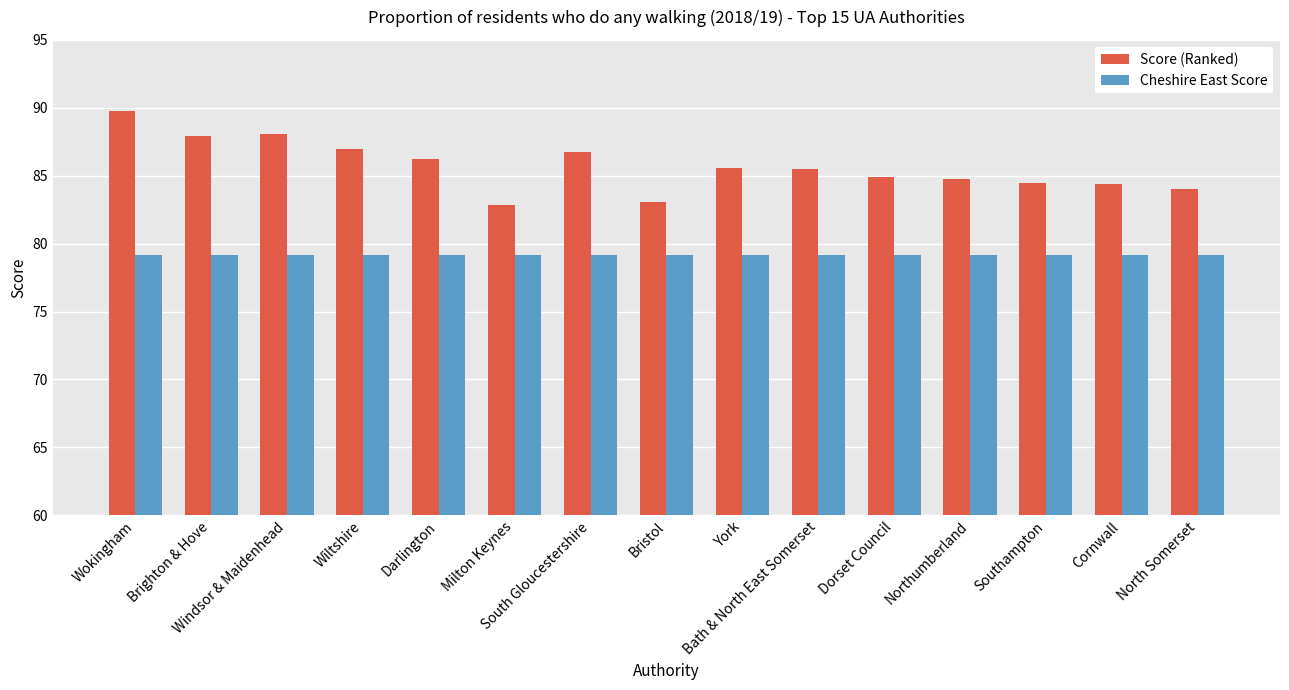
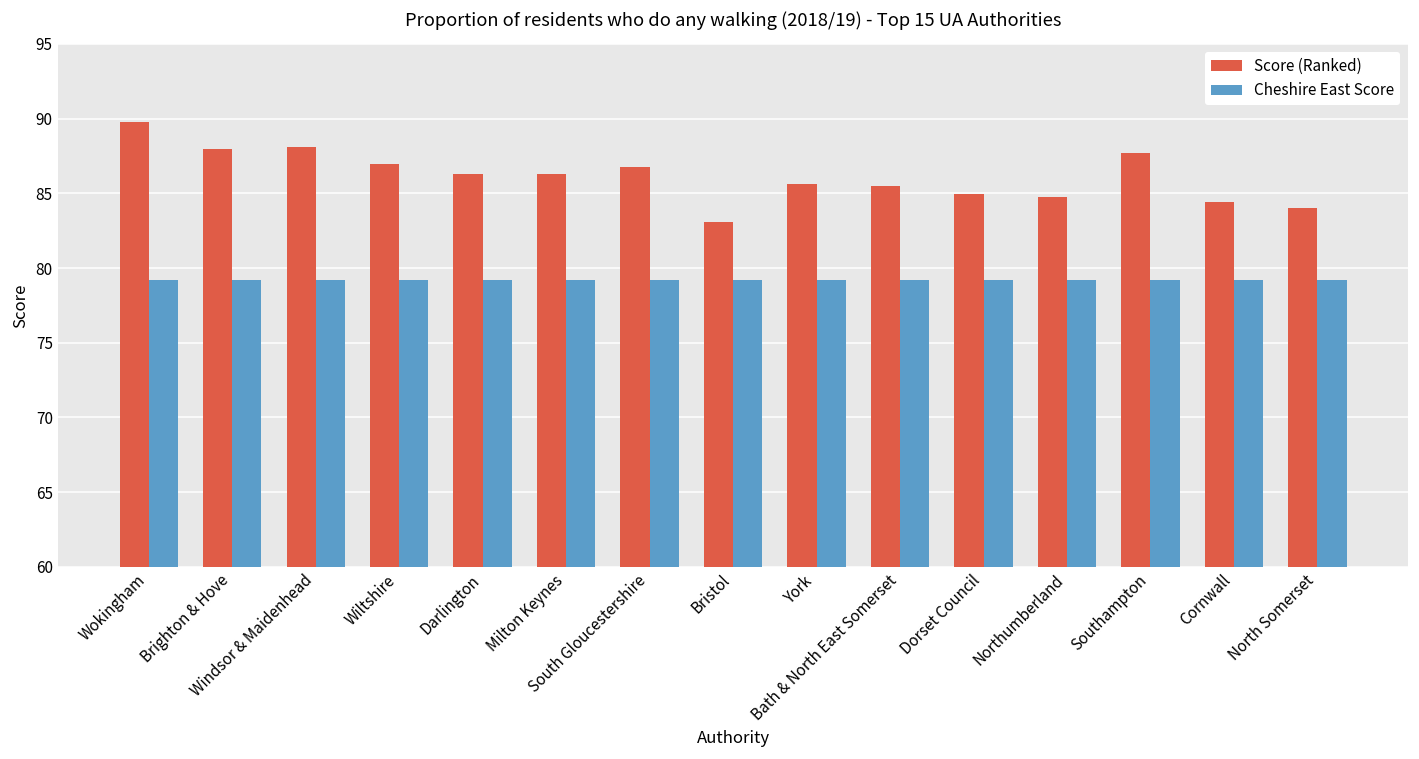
Score (Ranked), Milton Keynes: 82.9 -> 86.3
Score (Ranked), Southampton: 84.5 -> 87.7
